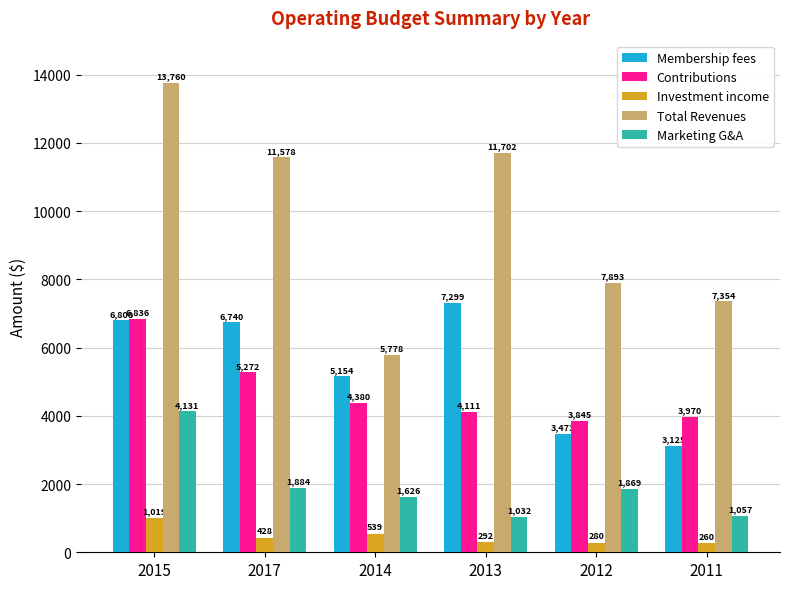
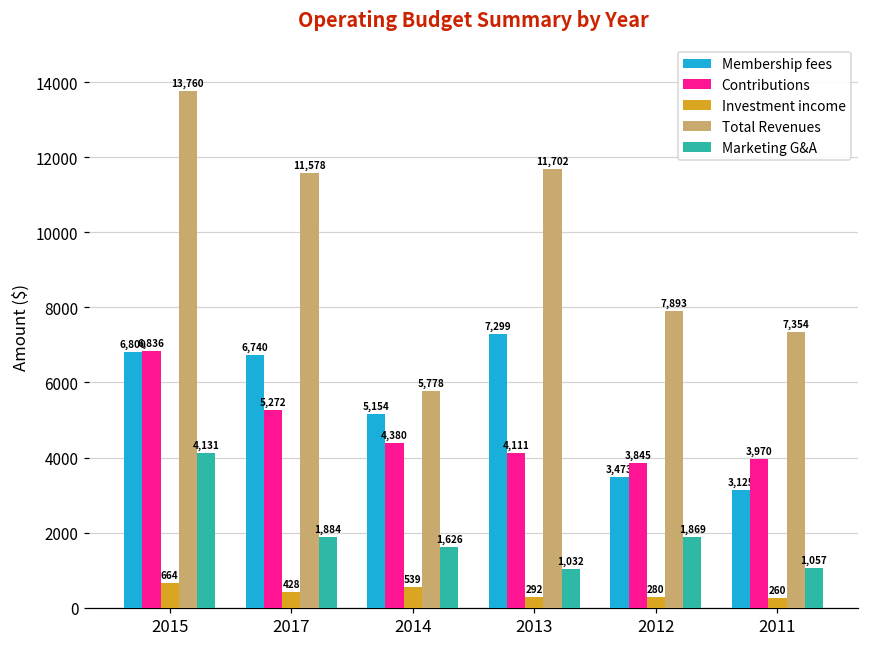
Investment income, 2015: 1,019 -> 664
